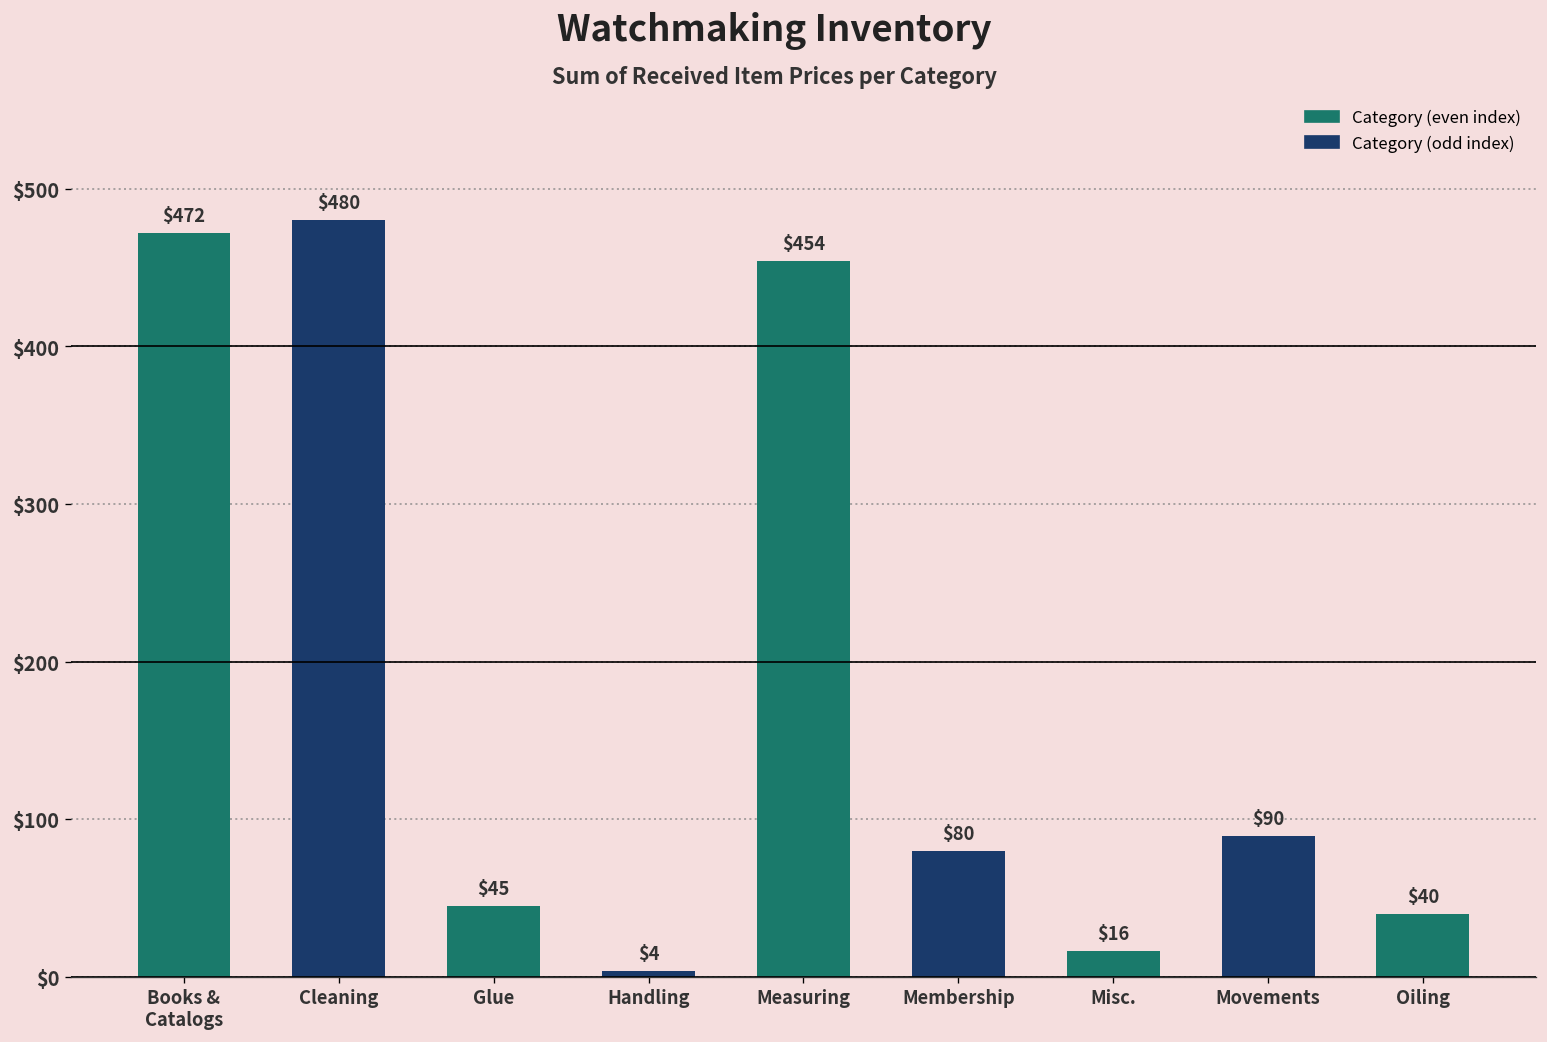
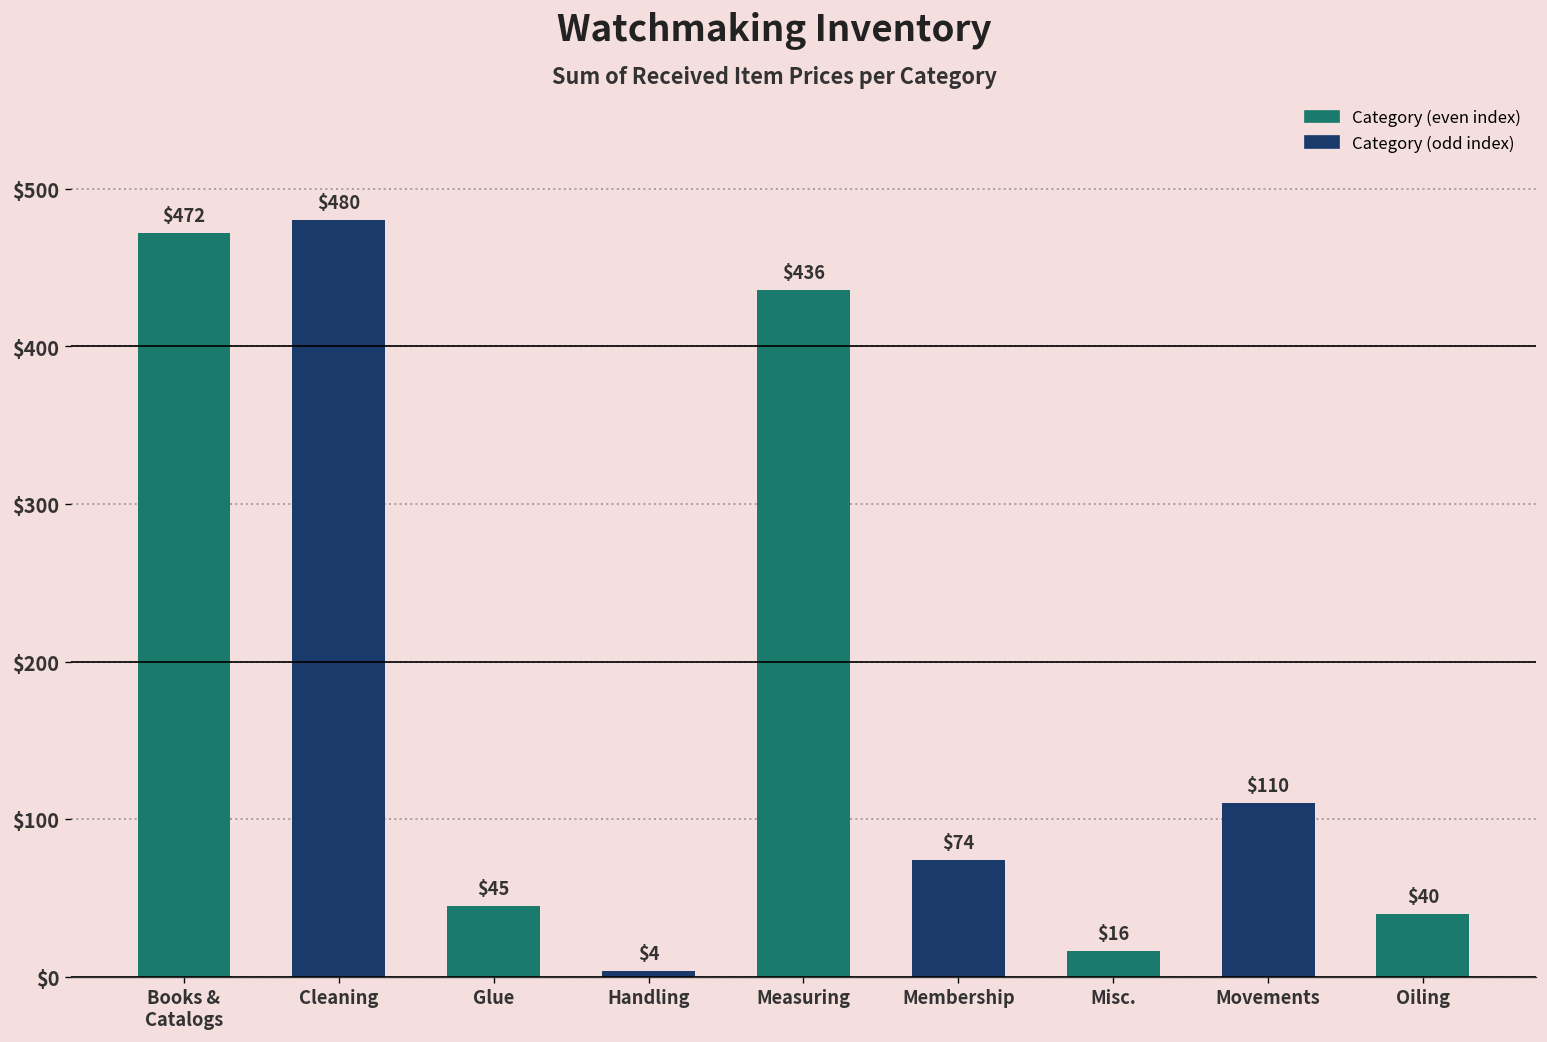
Measuring: $454 -> $436
Membership: $80 -> $74
Movements: $90 -> $110
